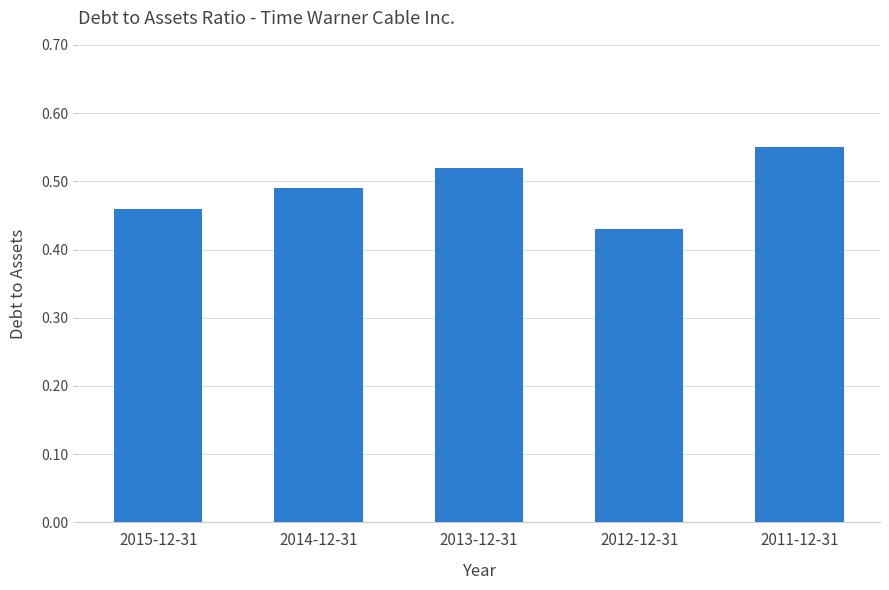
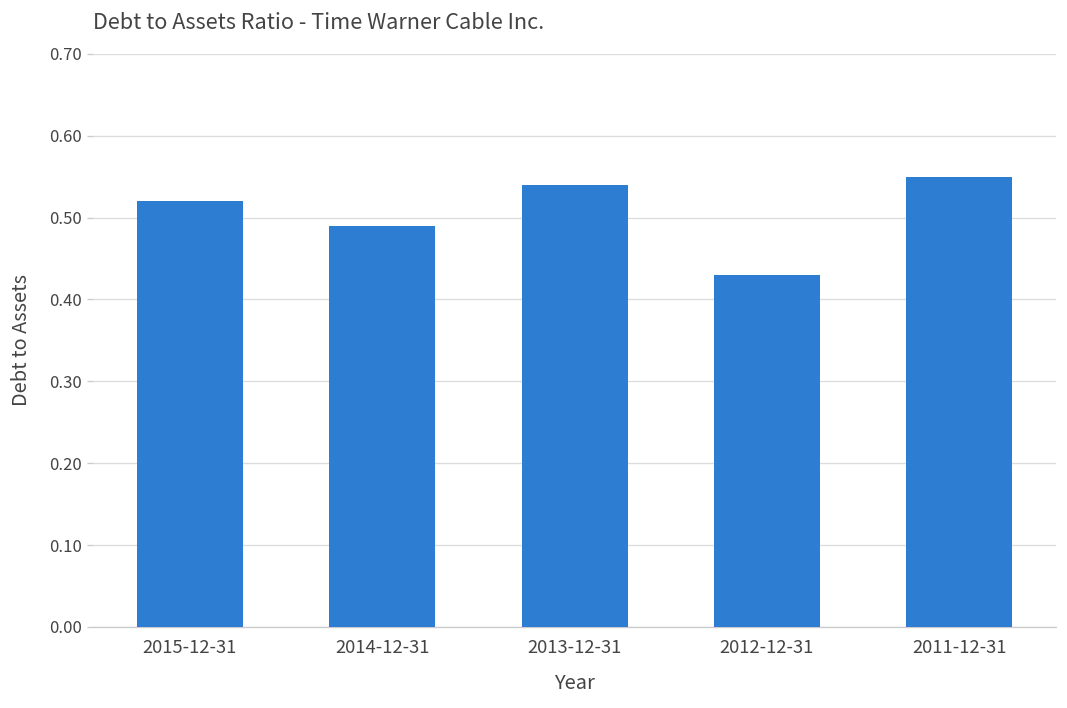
2015-12-31: 0.46 -> 0.52
2013-12-31: 0.52 -> 0.54
